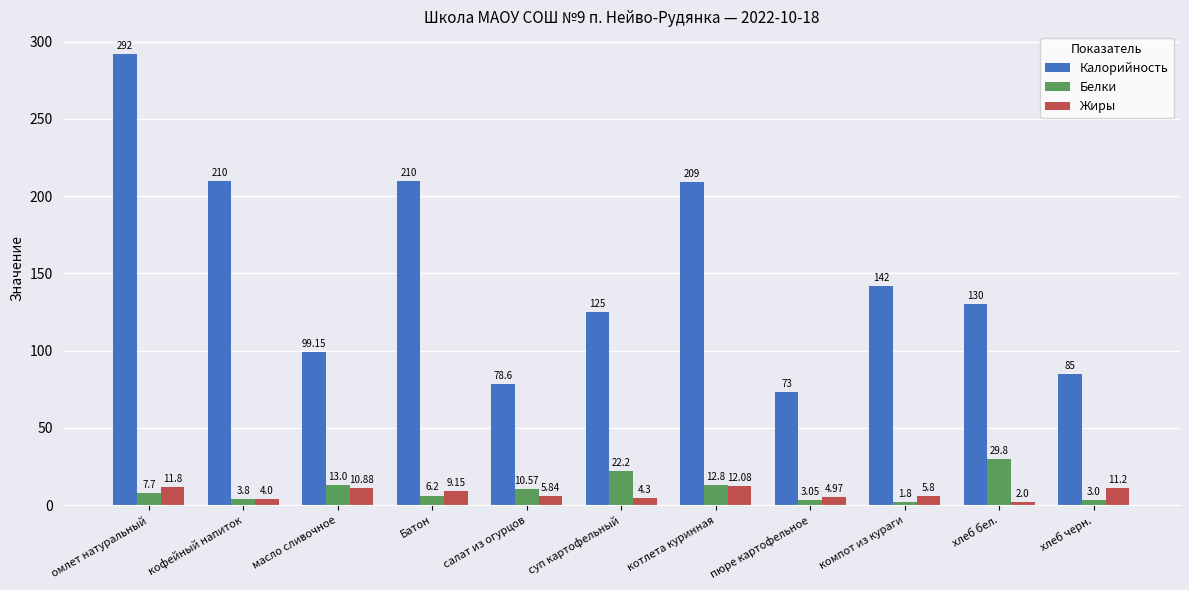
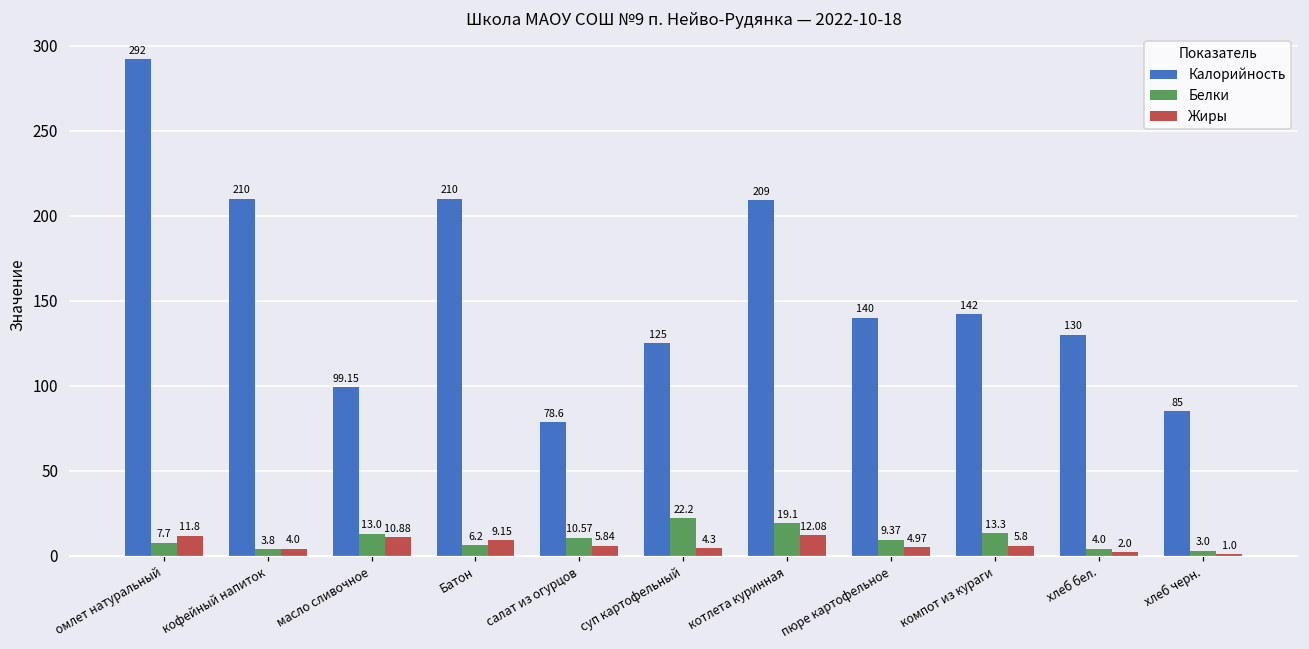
Белки, котлета куринная: 12.8 -> 19.1
Калорийность, пюре картофельное: 73 -> 140
Белки, пюре картофельное: 3.05 -> 9.37
Белки, компот из кураги: 1.8 -> 13.3
Белки, хлеб бел.: 29.8 -> 4.0
Жиры, хлеб черн.: 11.2 -> 1.0
